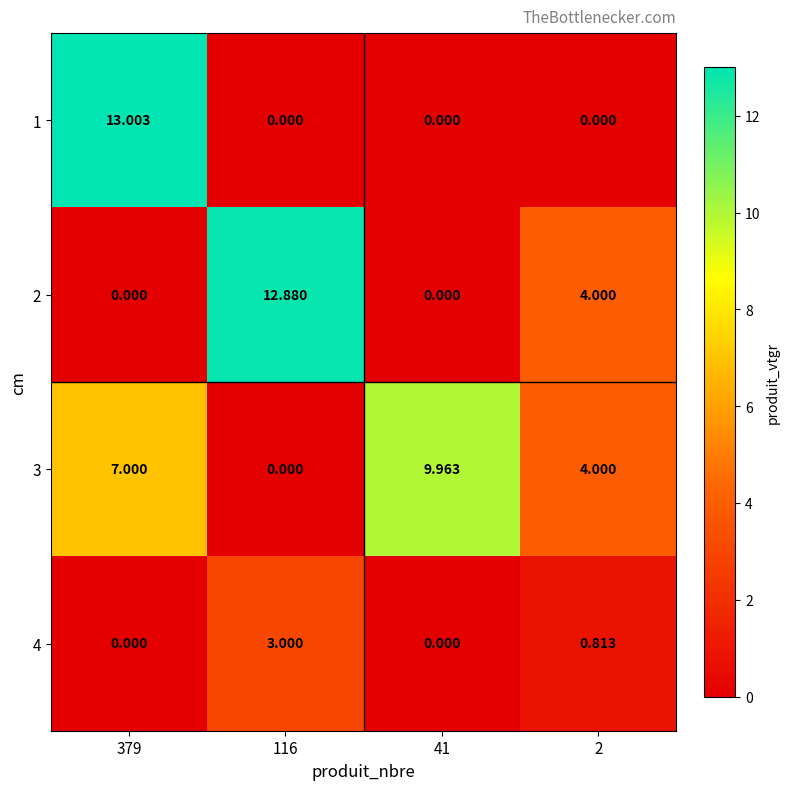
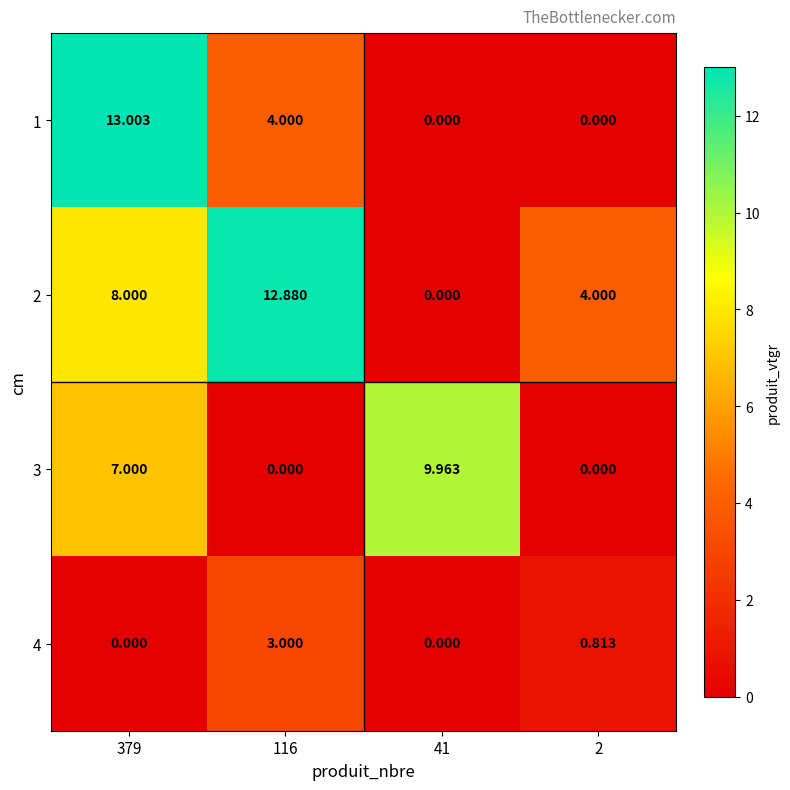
1, 116: 0.000 -> 4.000
2, 379: 0.000 -> 8.000
3, 2: 4.000 -> 0.000
